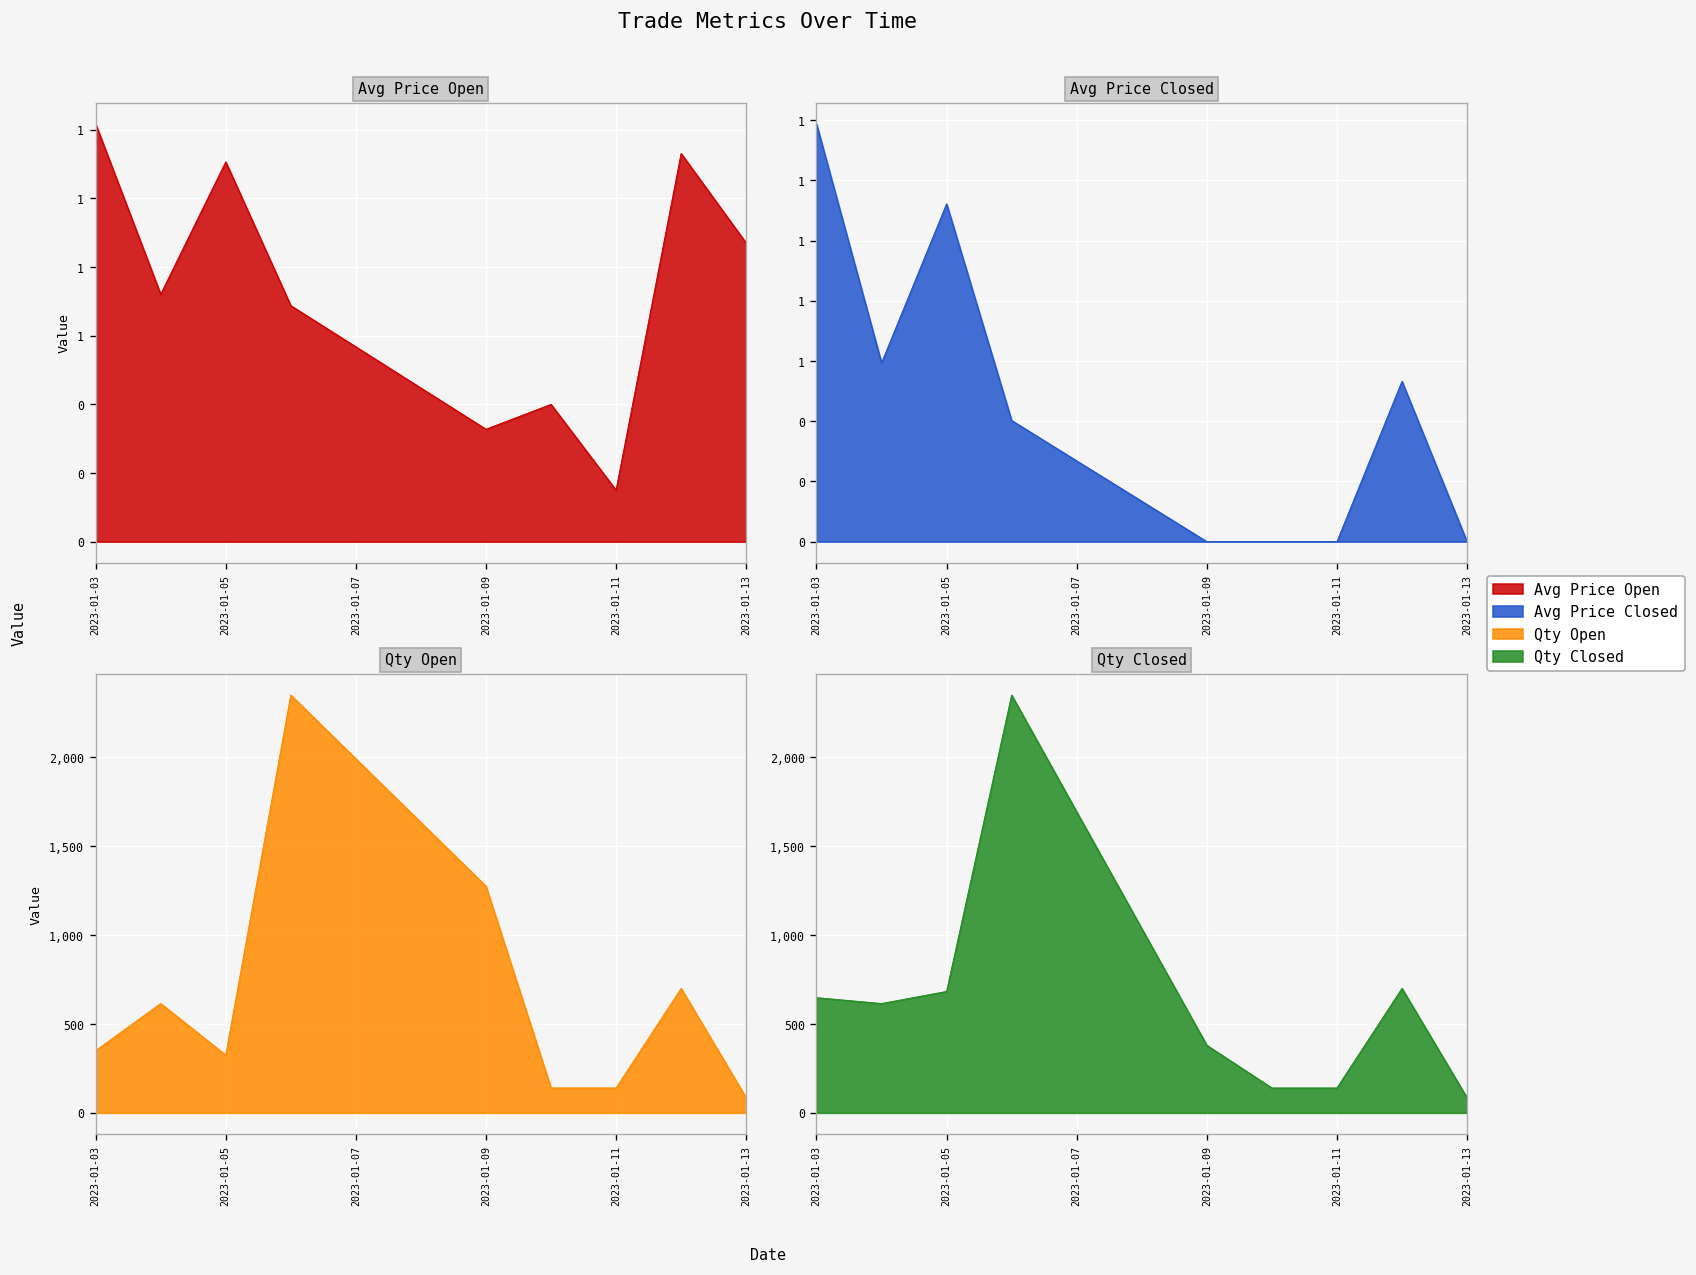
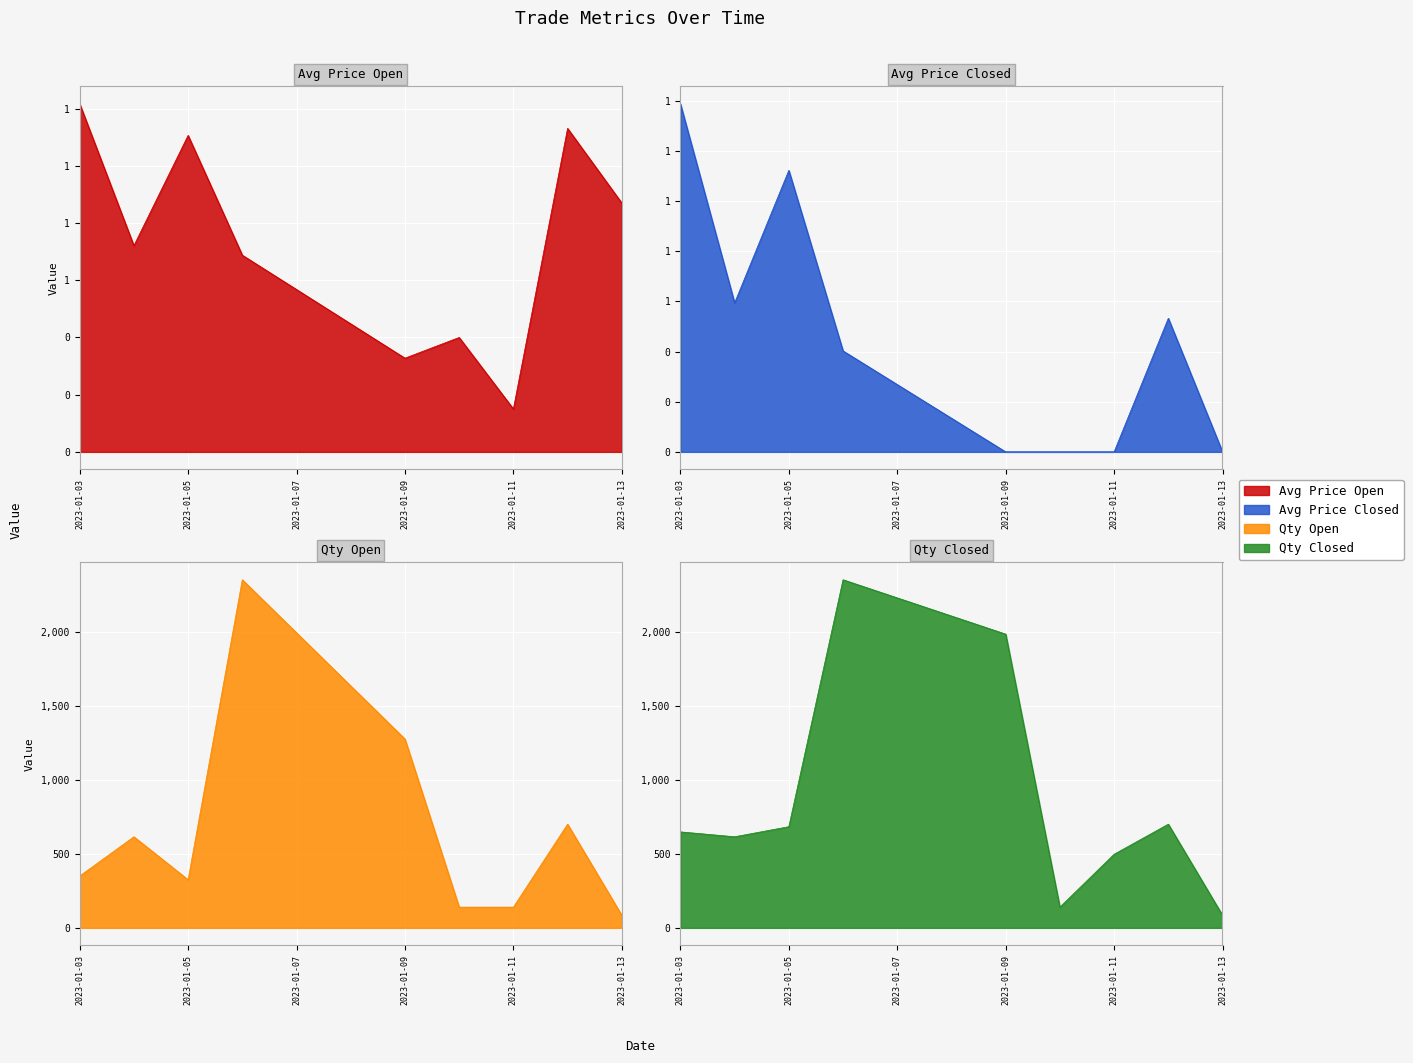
Qty Closed, 2023-01-09: 380 -> 1,980
Qty Closed, 2023-01-11: 140 -> 500
